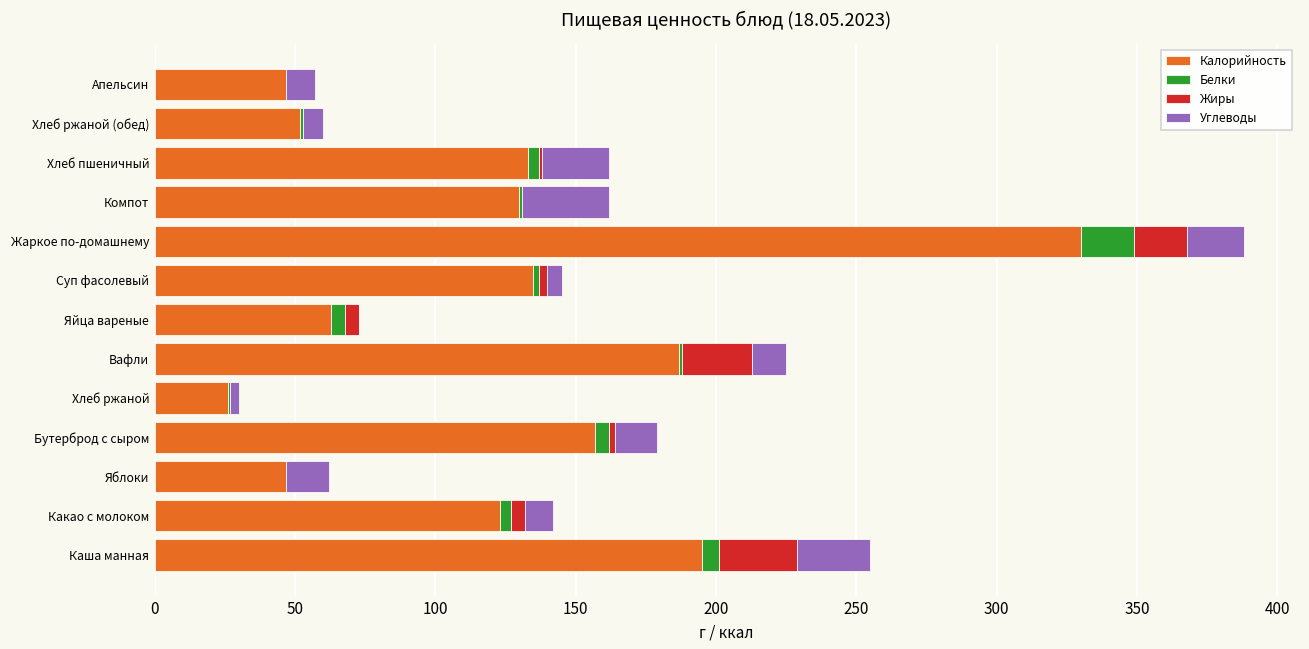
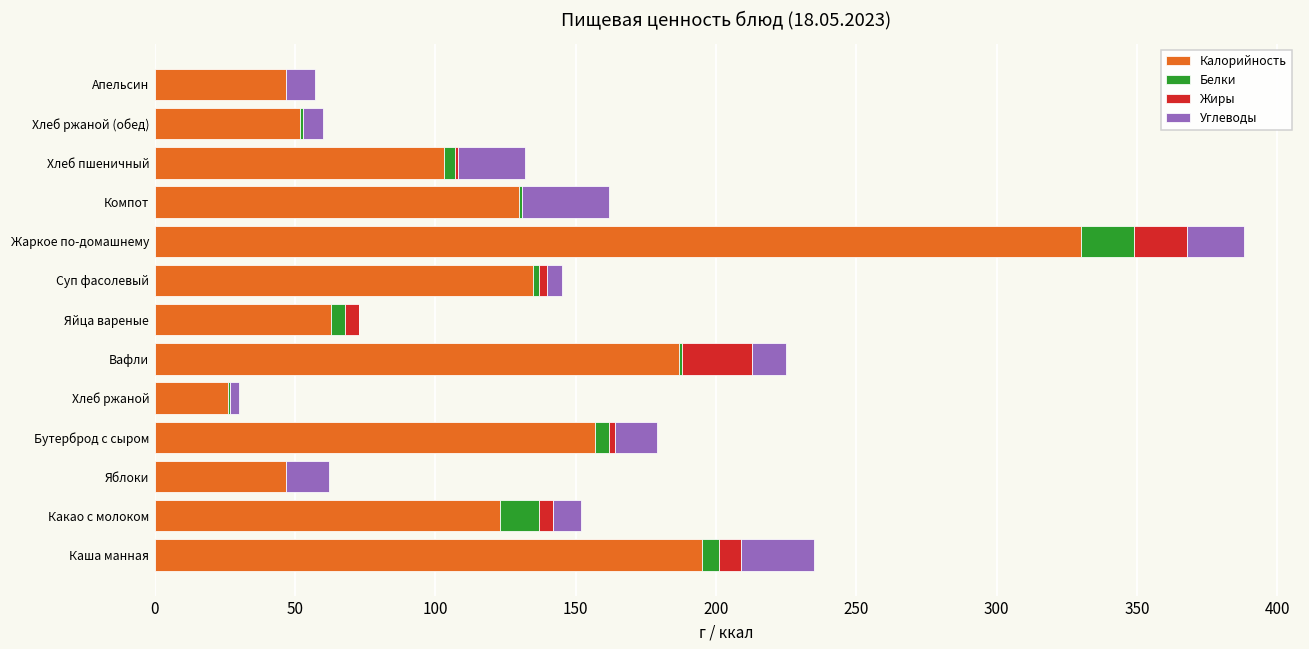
Калорийность, Хлеб пшеничный: 133 -> 103
Белки, Какао с молоком: 4 -> 14
Жиры, Каша манная: 28 -> 8
